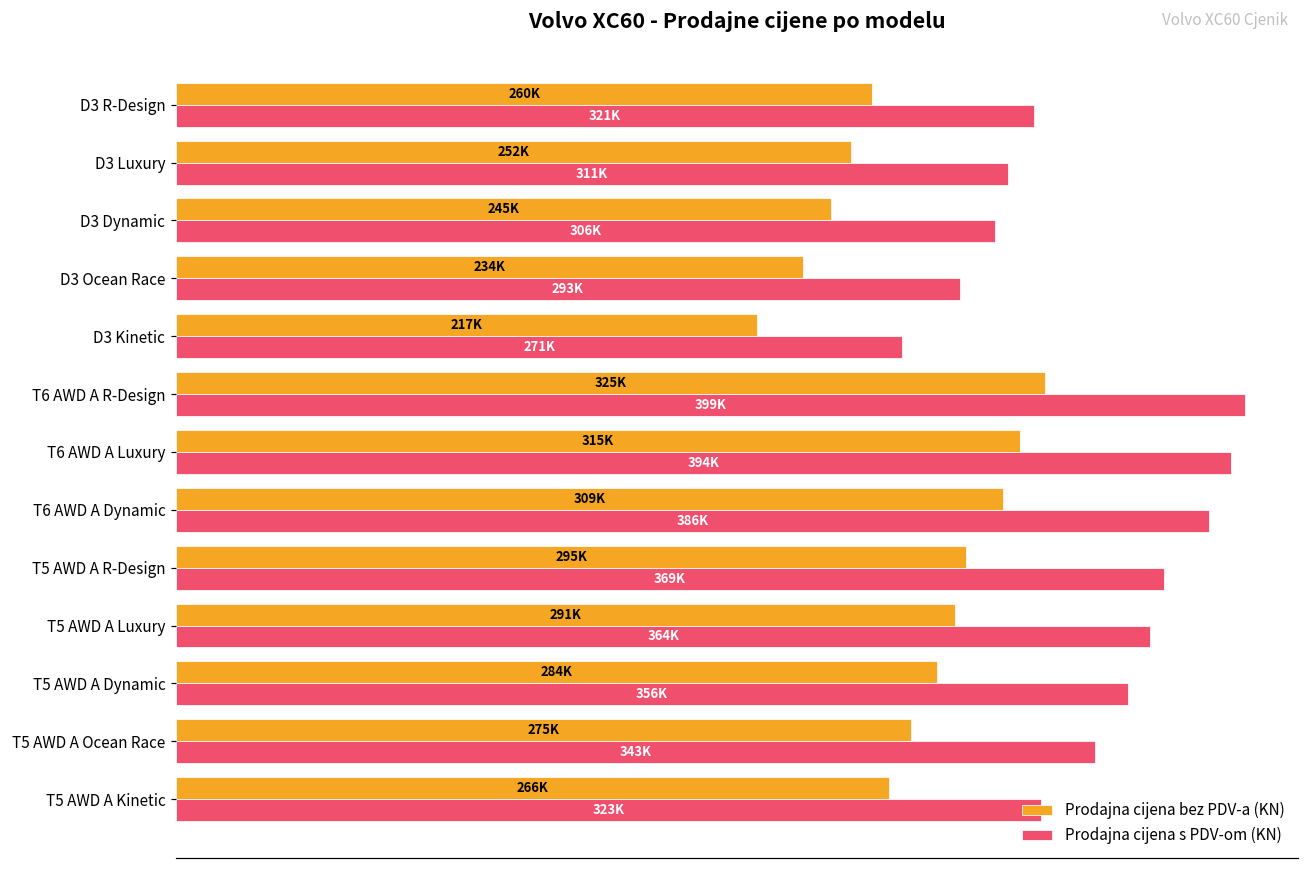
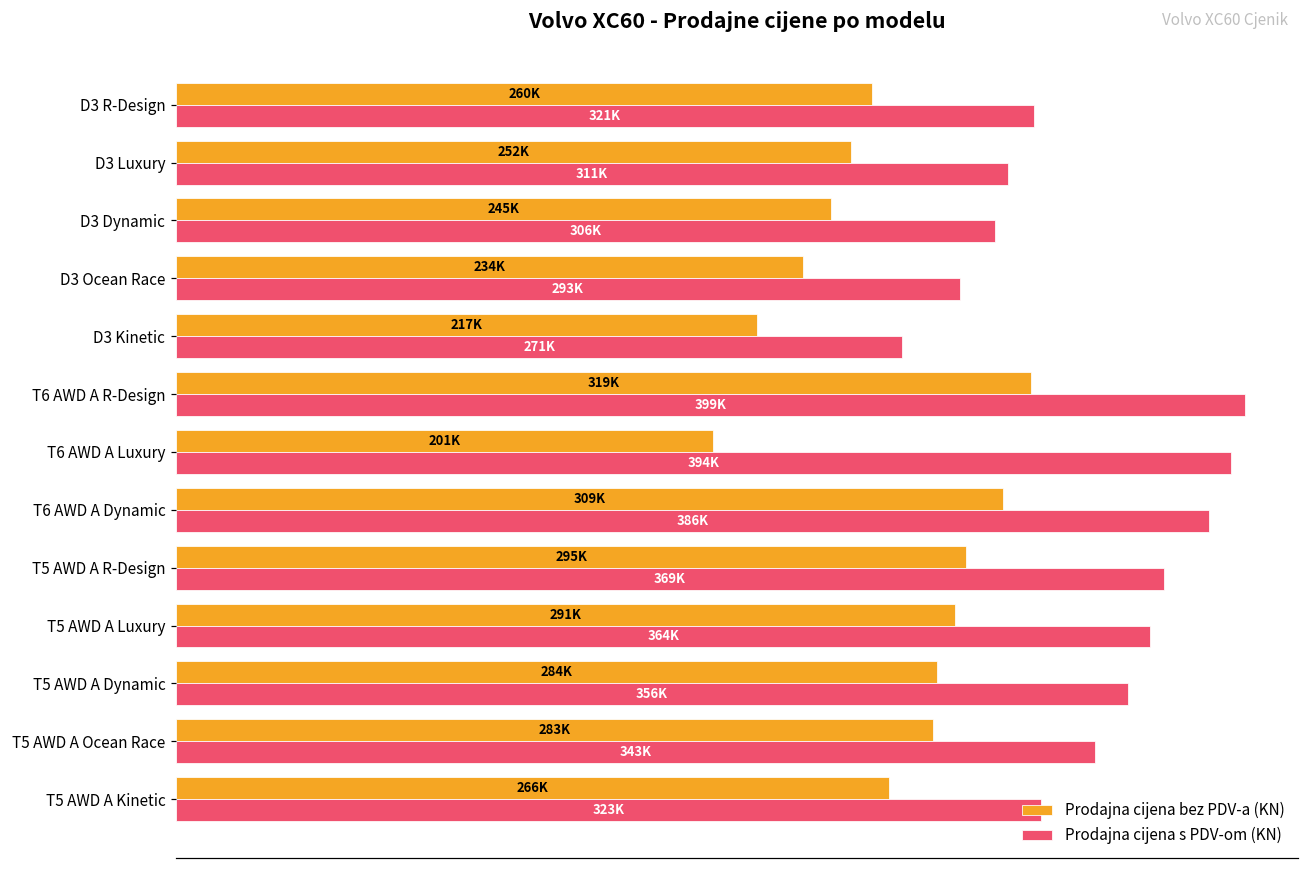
Prodajna cijena bez PDV-a (KN), T6 AWD A R-Design: 325K -> 319K
Prodajna cijena bez PDV-a (KN), T6 AWD A Luxury: 315K -> 201K
Prodajna cijena bez PDV-a (KN), T5 AWD A Ocean Race: 275K -> 283K
